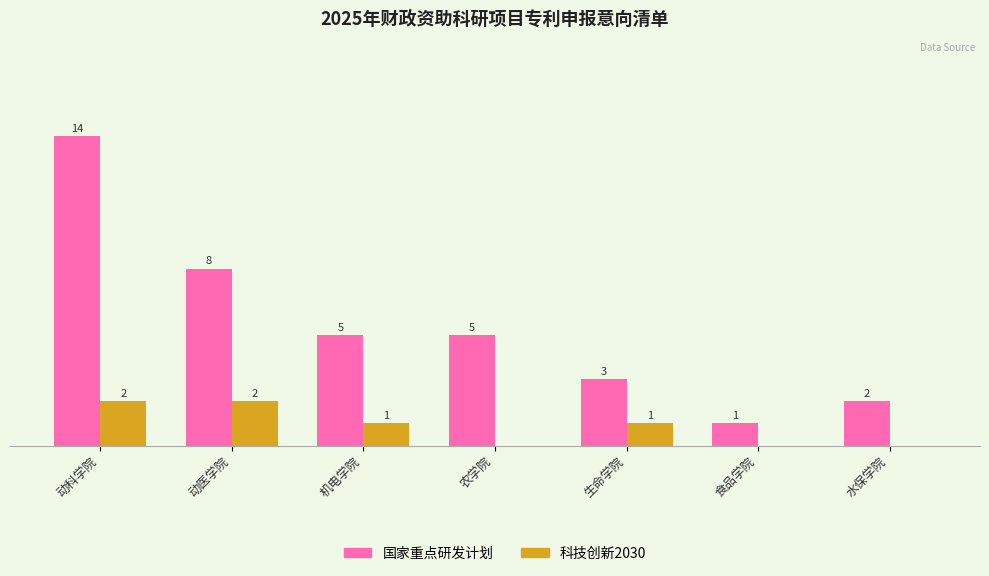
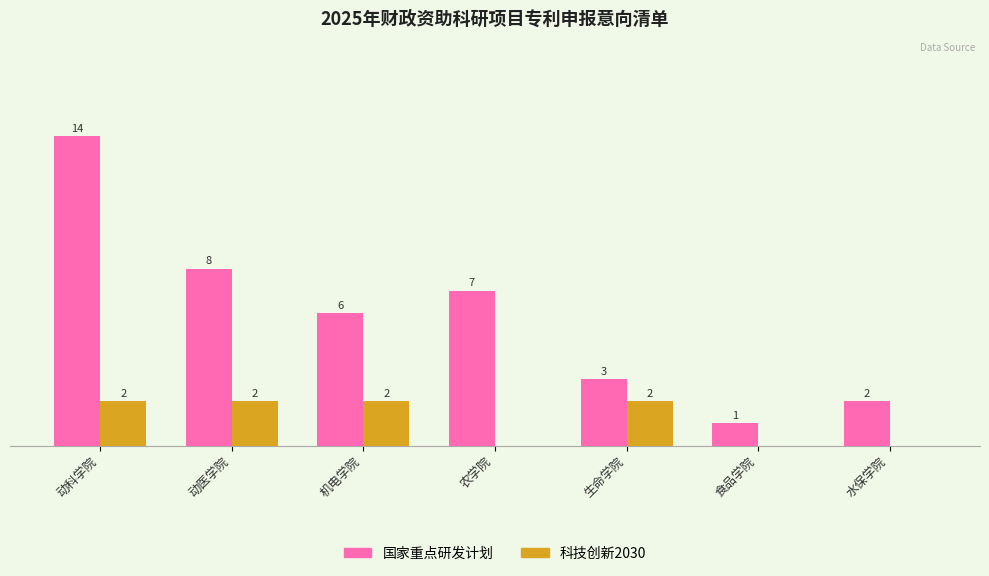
国家重点研发计划, 机电学院: 5 -> 6
科技创新2030, 机电学院: 1 -> 2
国家重点研发计划, 农学院: 5 -> 7
科技创新2030, 生命学院: 1 -> 2
